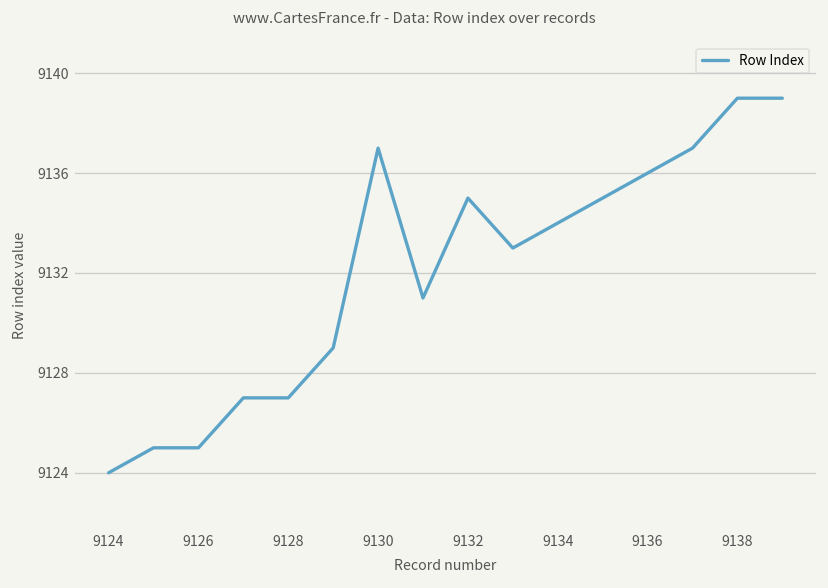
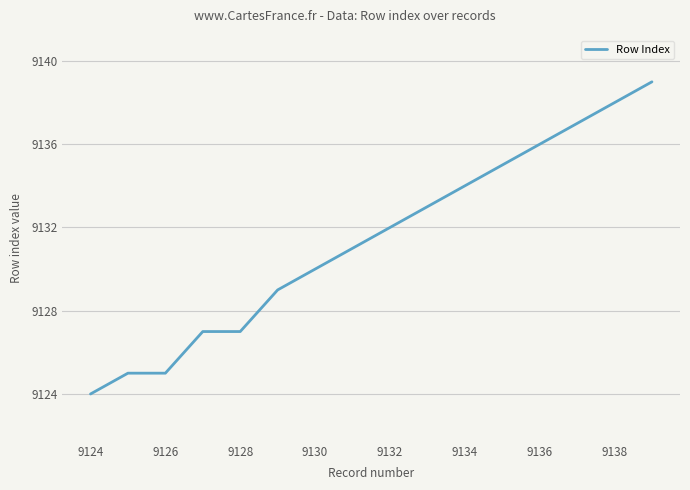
9130: 9137 -> 9130
9132: 9135 -> 9132
9138: 9139 -> 9138
